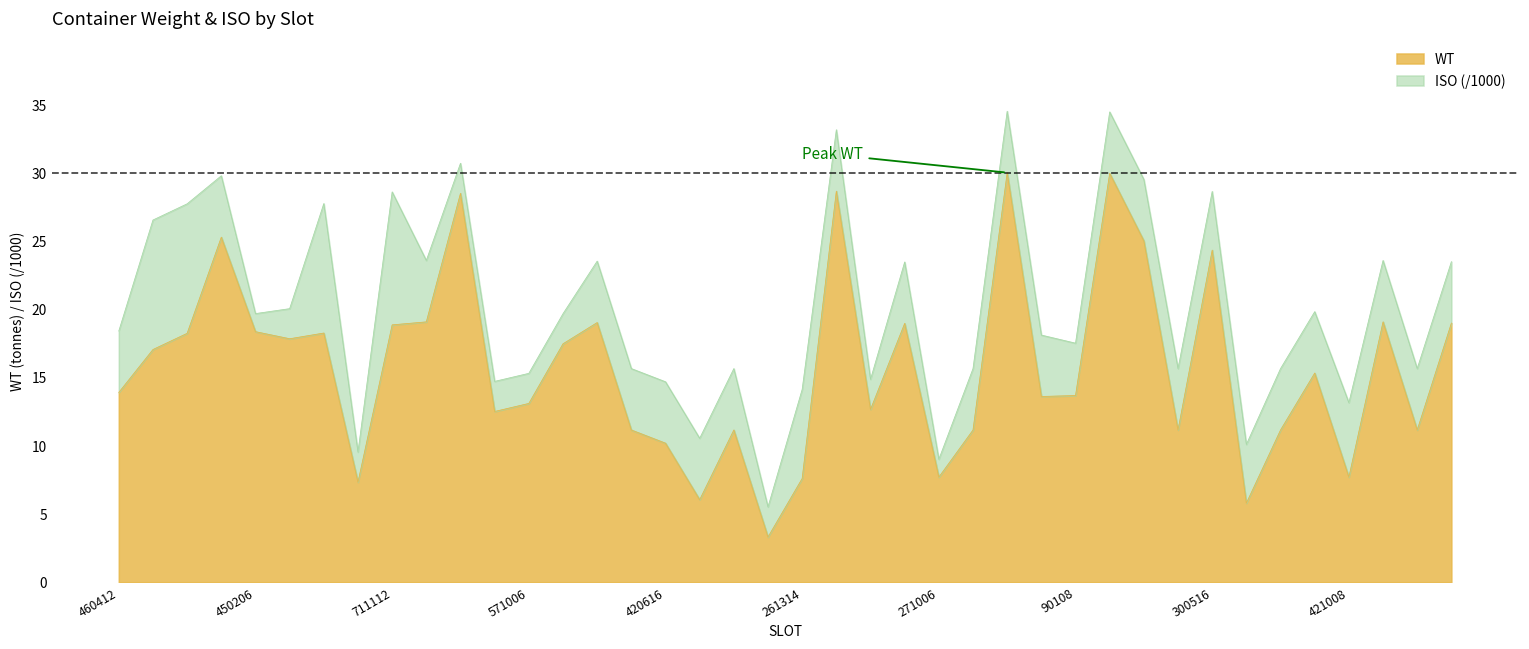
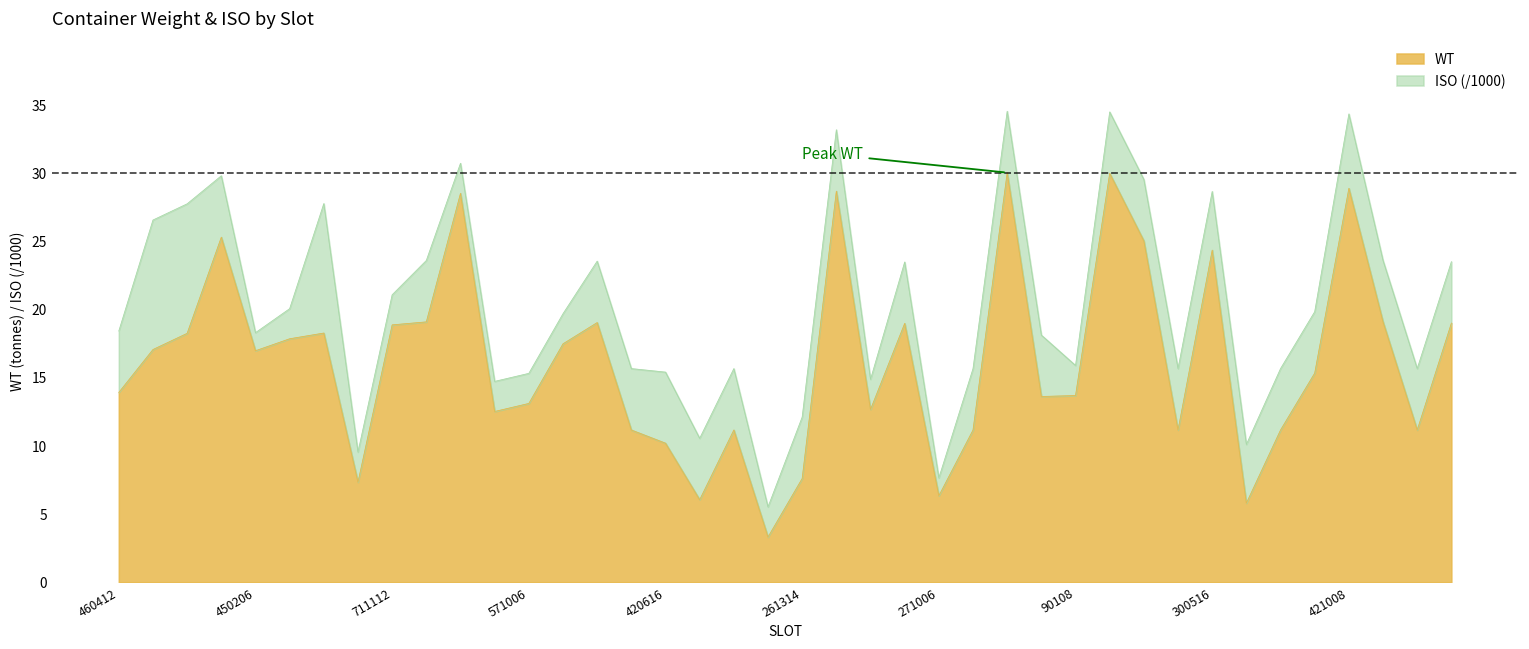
WT, 450206: 18.4 -> 17.0
ISO (/1000), 711112: 9.8 -> 2.2
ISO (/1000), 420616: 4.5 -> 5.2
ISO (/1000), 261314: 6.5 -> 4.5
WT, 271006: 7.7 -> 6.4
ISO (/1000), 90108: 3.8 -> 2.2
WT, 421008: 7.7 -> 28.9
